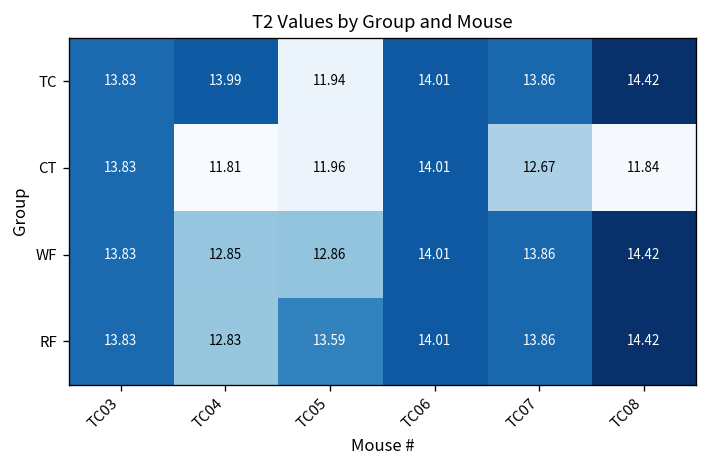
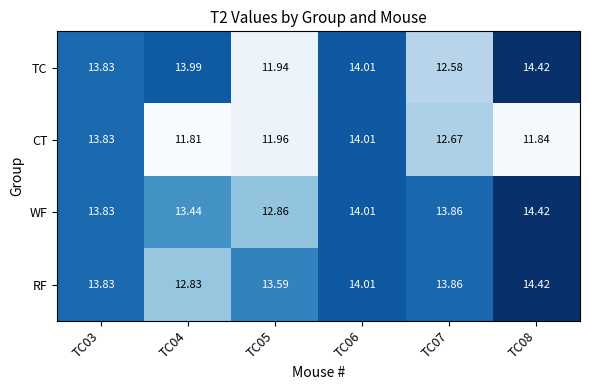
TC, TC07: 13.86 -> 12.58
WF, TC04: 12.85 -> 13.44
